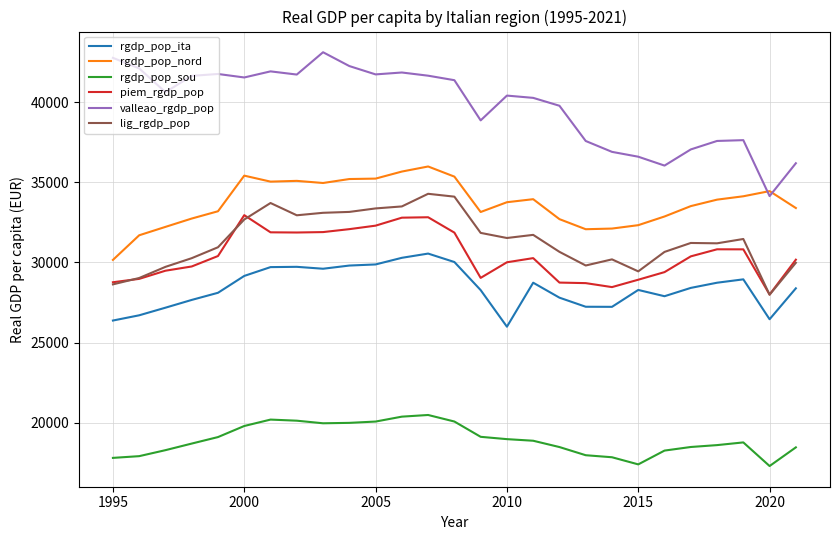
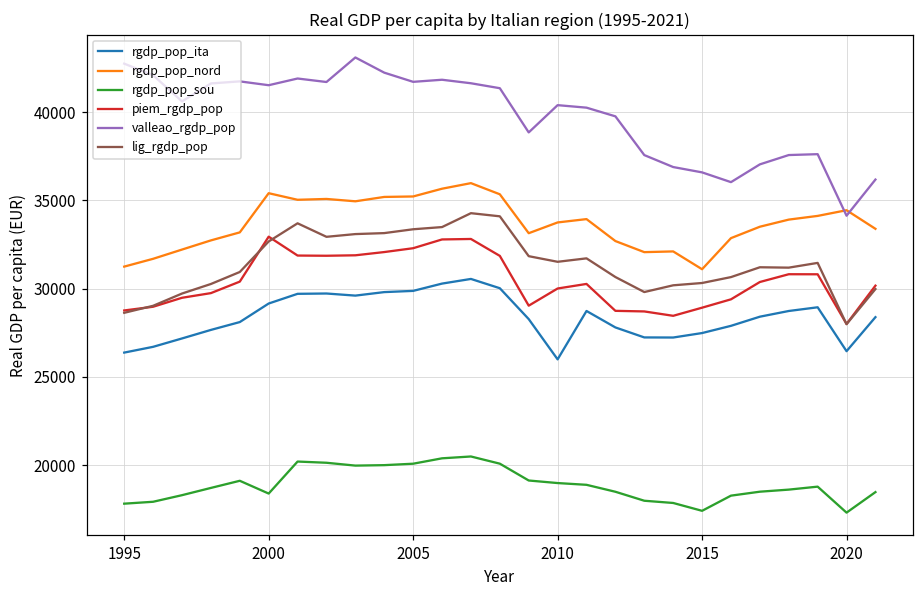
rgdp_pop_nord, 1995: 30200 -> 31200
rgdp_pop_sou, 2000: 19800 -> 18400
rgdp_pop_ita, 2015: 28300 -> 27500
rgdp_pop_nord, 2015: 32300 -> 31100
lig_rgdp_pop, 2015: 29400 -> 30300
